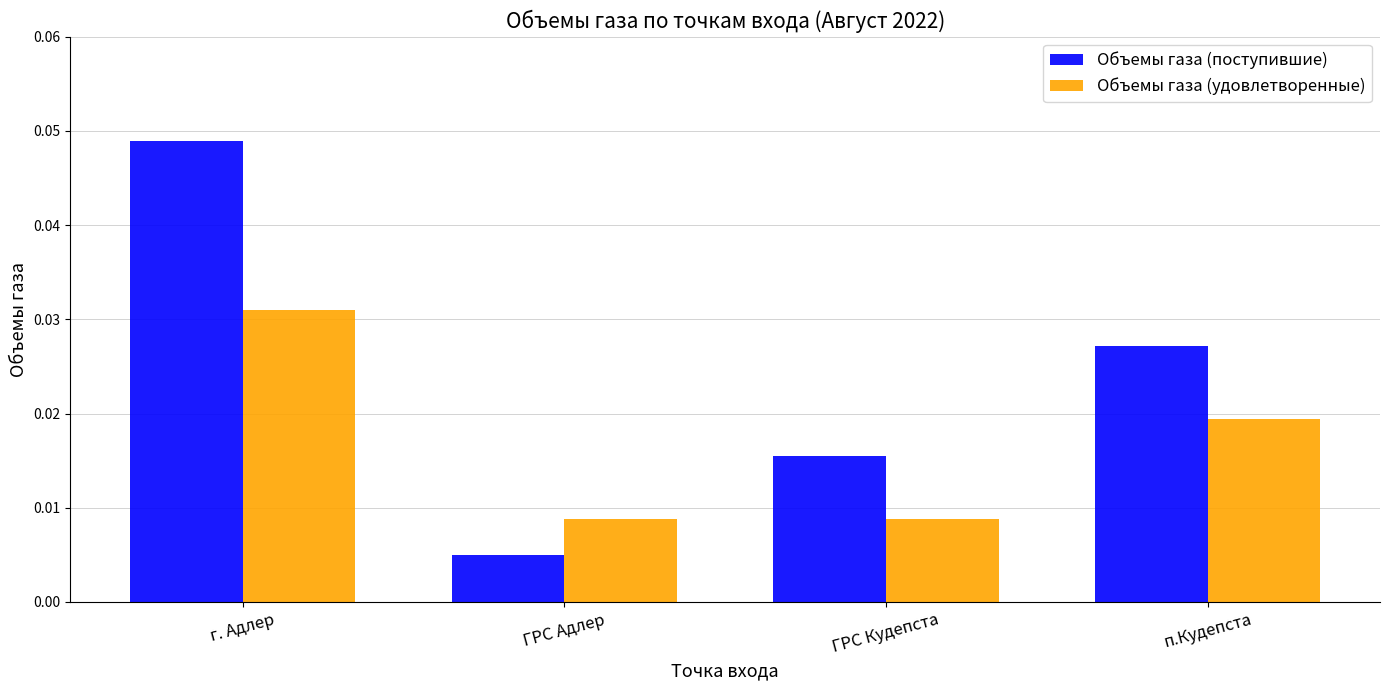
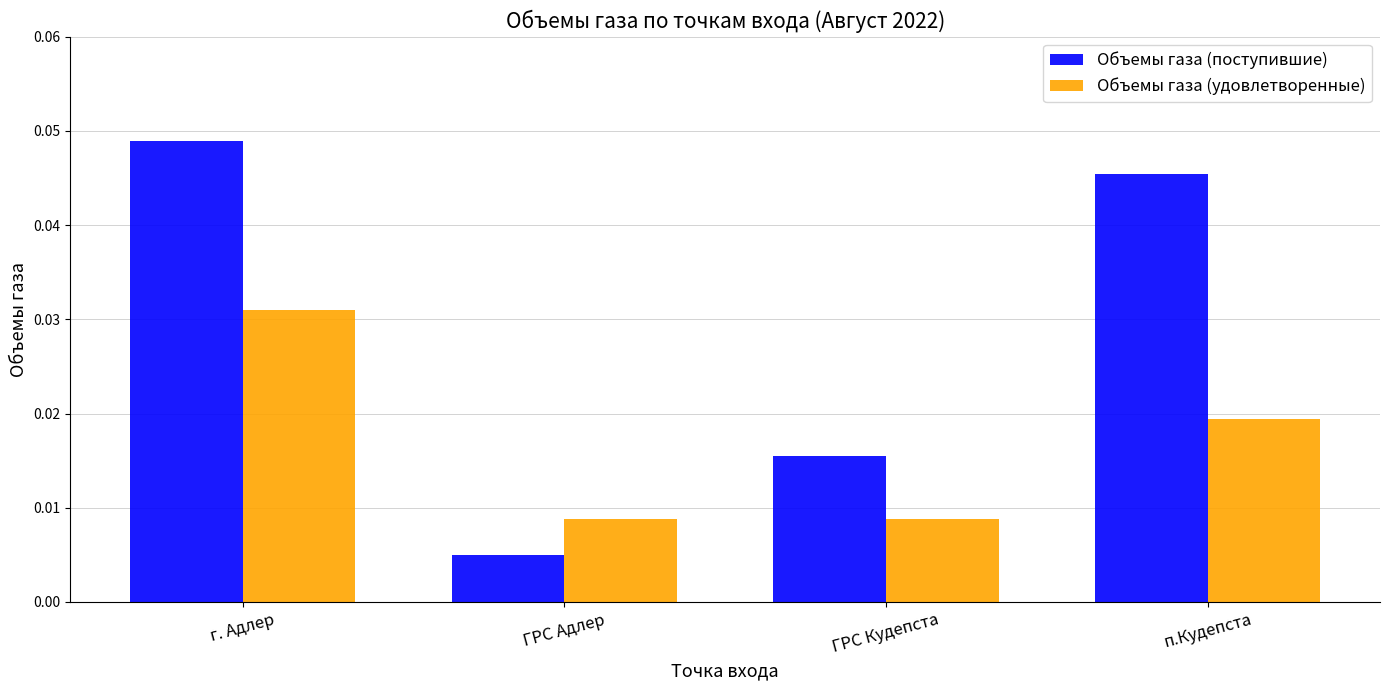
Объемы газа (поступившие), п.Кудепста: 0.027 -> 0.045
